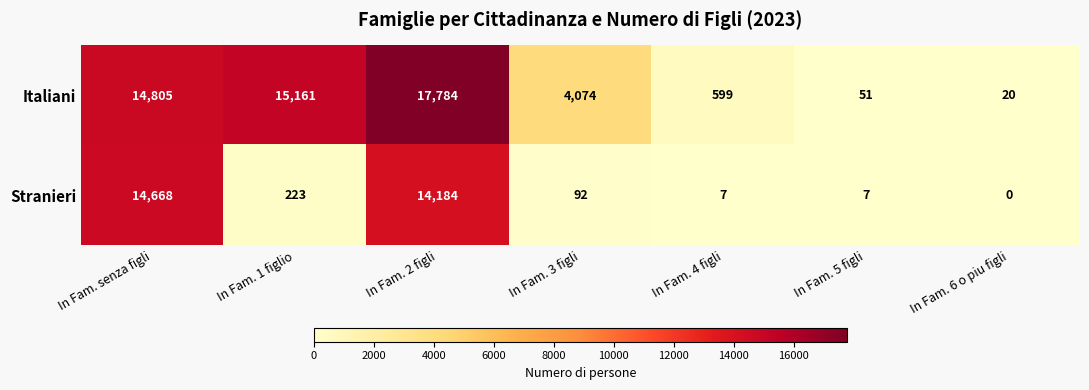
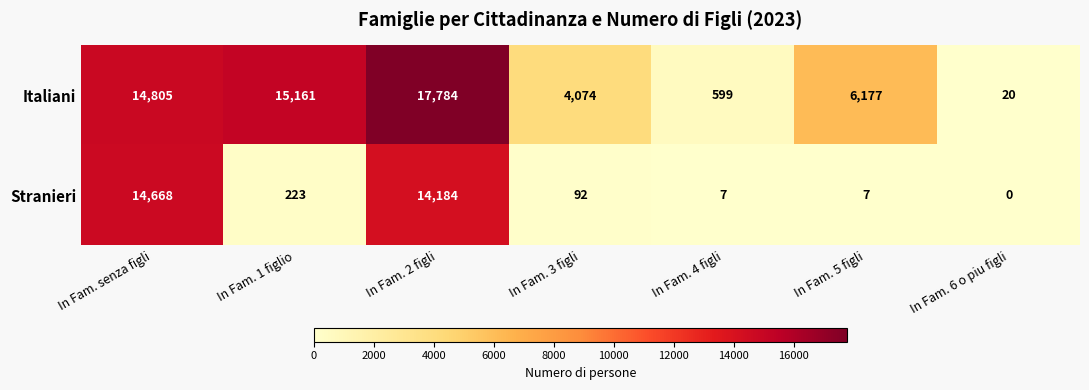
Italiani, In Fam. 5 figli: 51 -> 6,177
